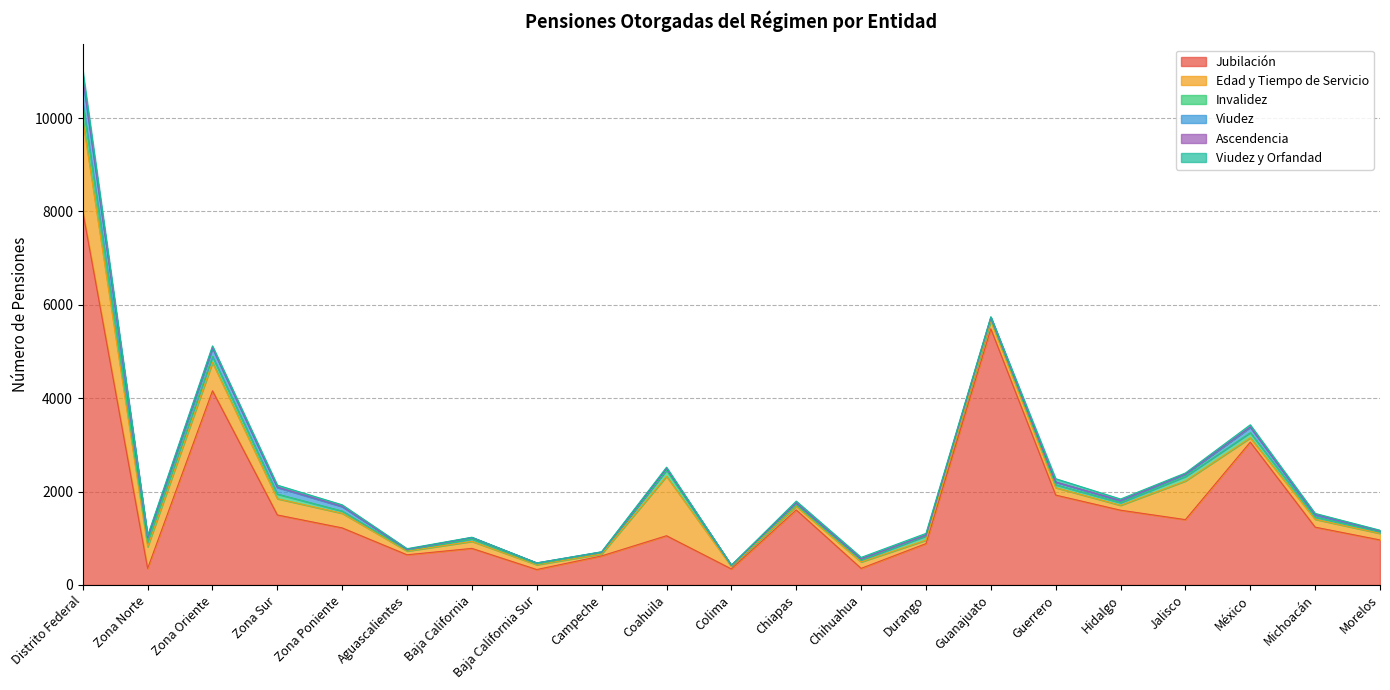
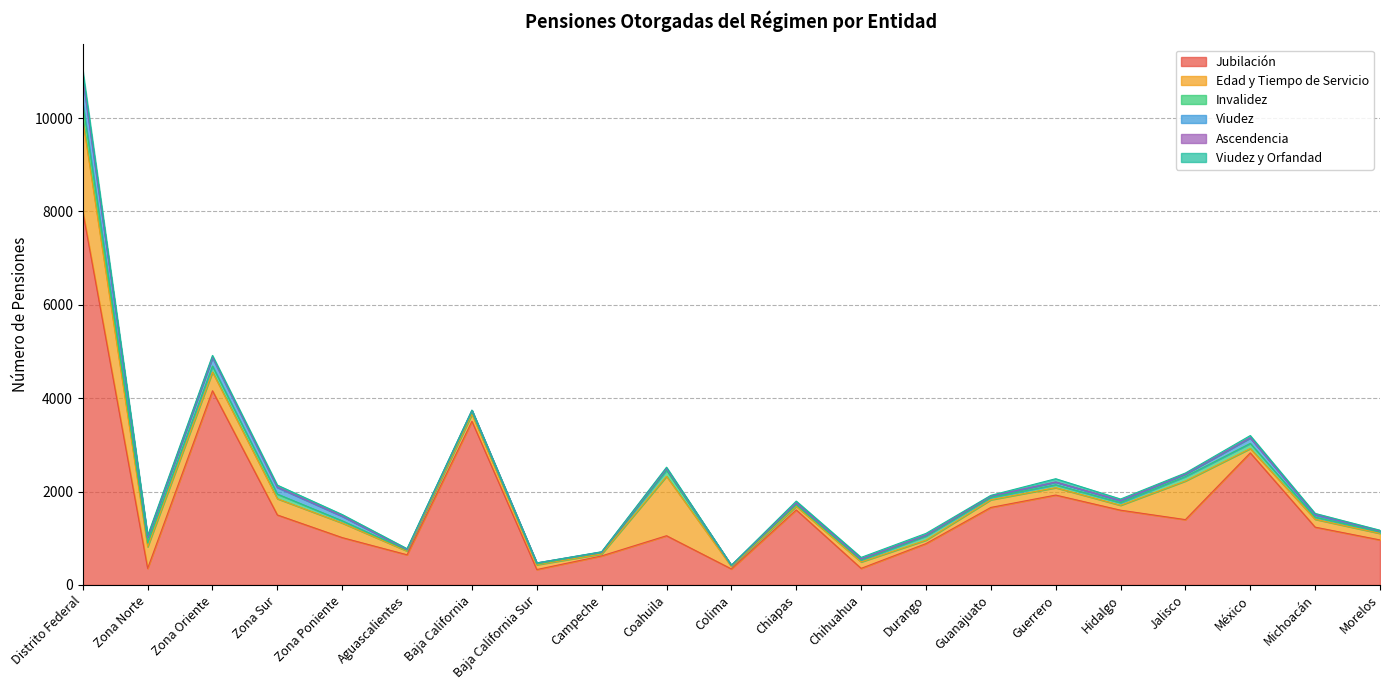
Edad y Tiempo de Servicio, Zona Oriente: 600 -> 400
Jubilación, Zona Poniente: 1200 -> 1000
Jubilación, Baja California: 800 -> 3500
Jubilación, Guanajuato: 5500 -> 1700
Jubilación, México: 3100 -> 2800
